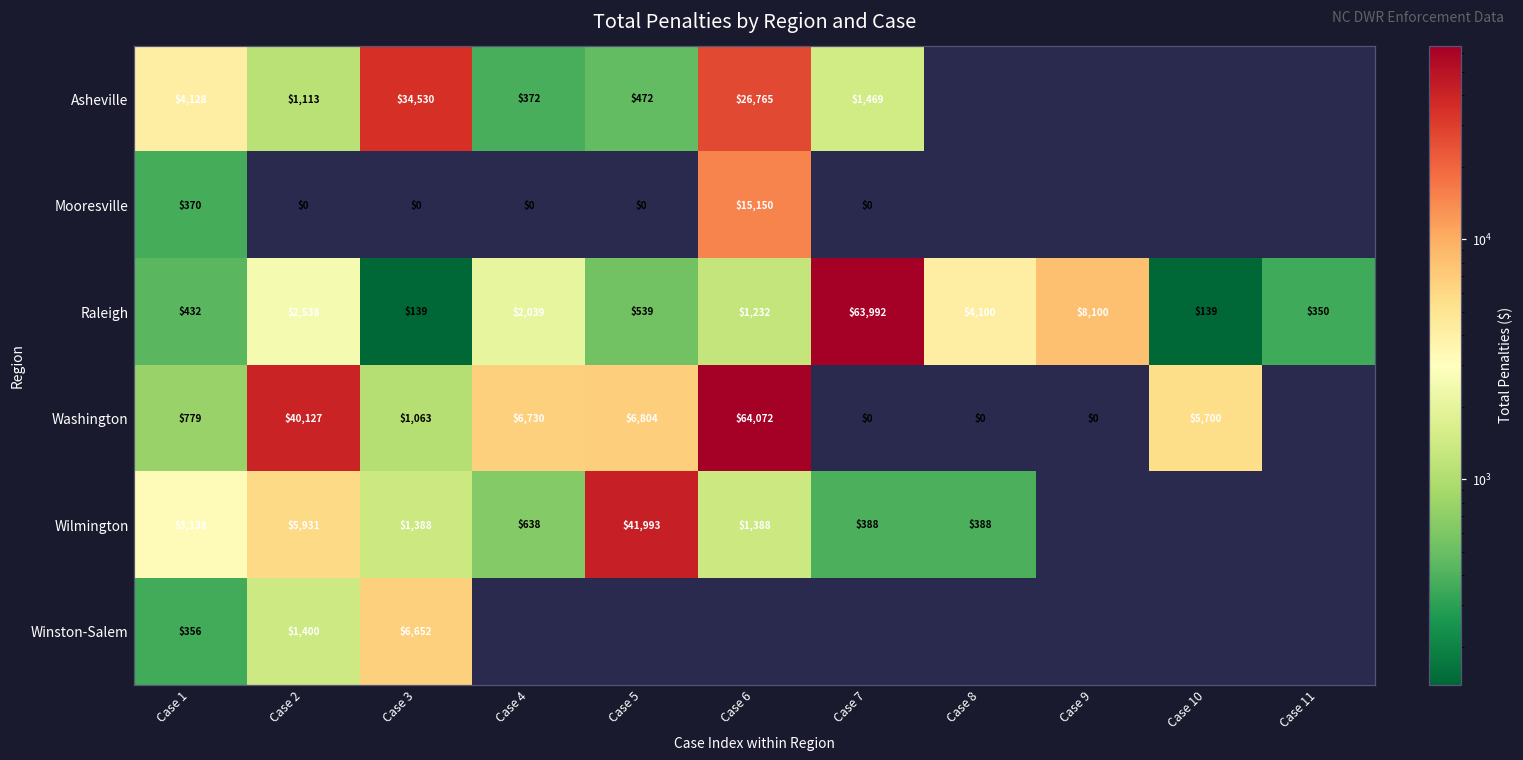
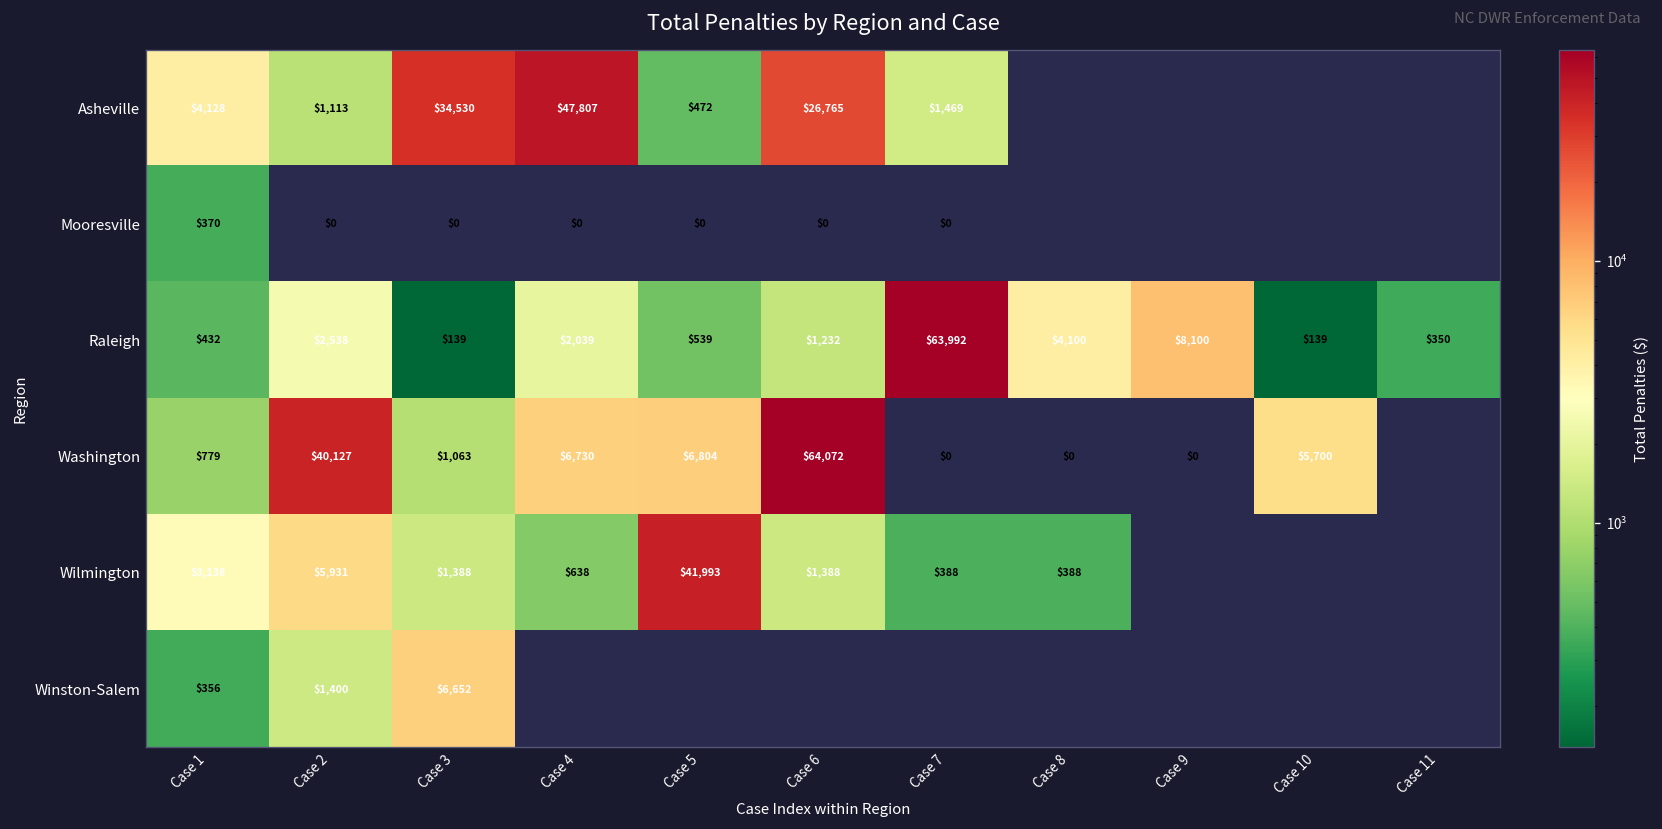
Asheville, Case 4: $372 -> $47,807
Mooresville, Case 6: $15,150 -> $0
